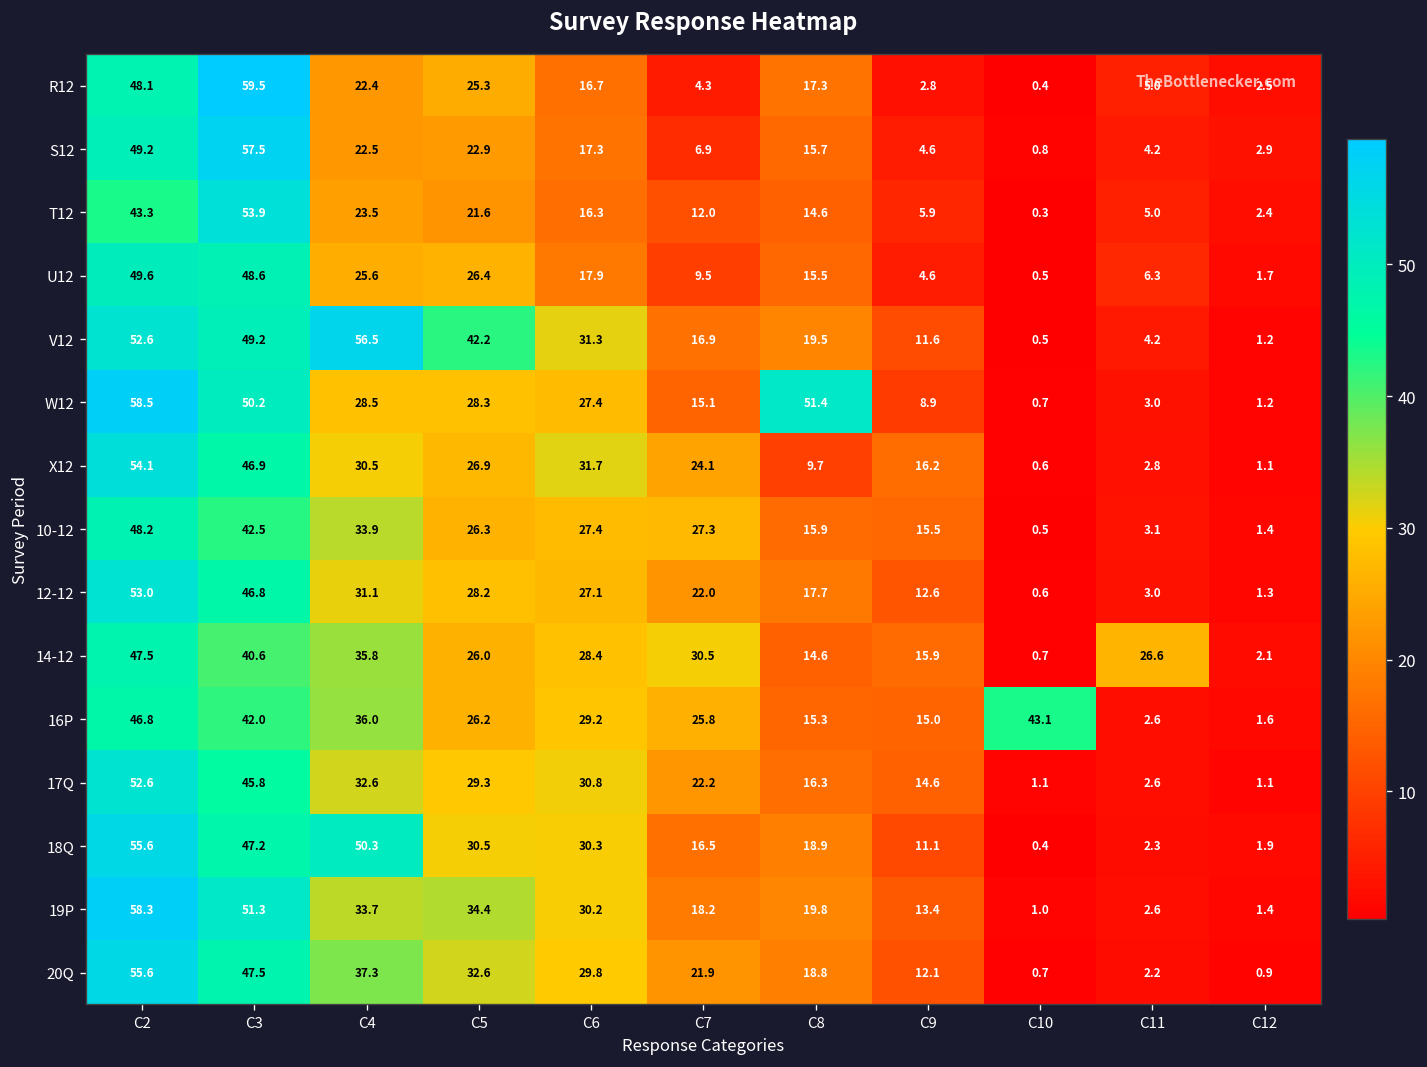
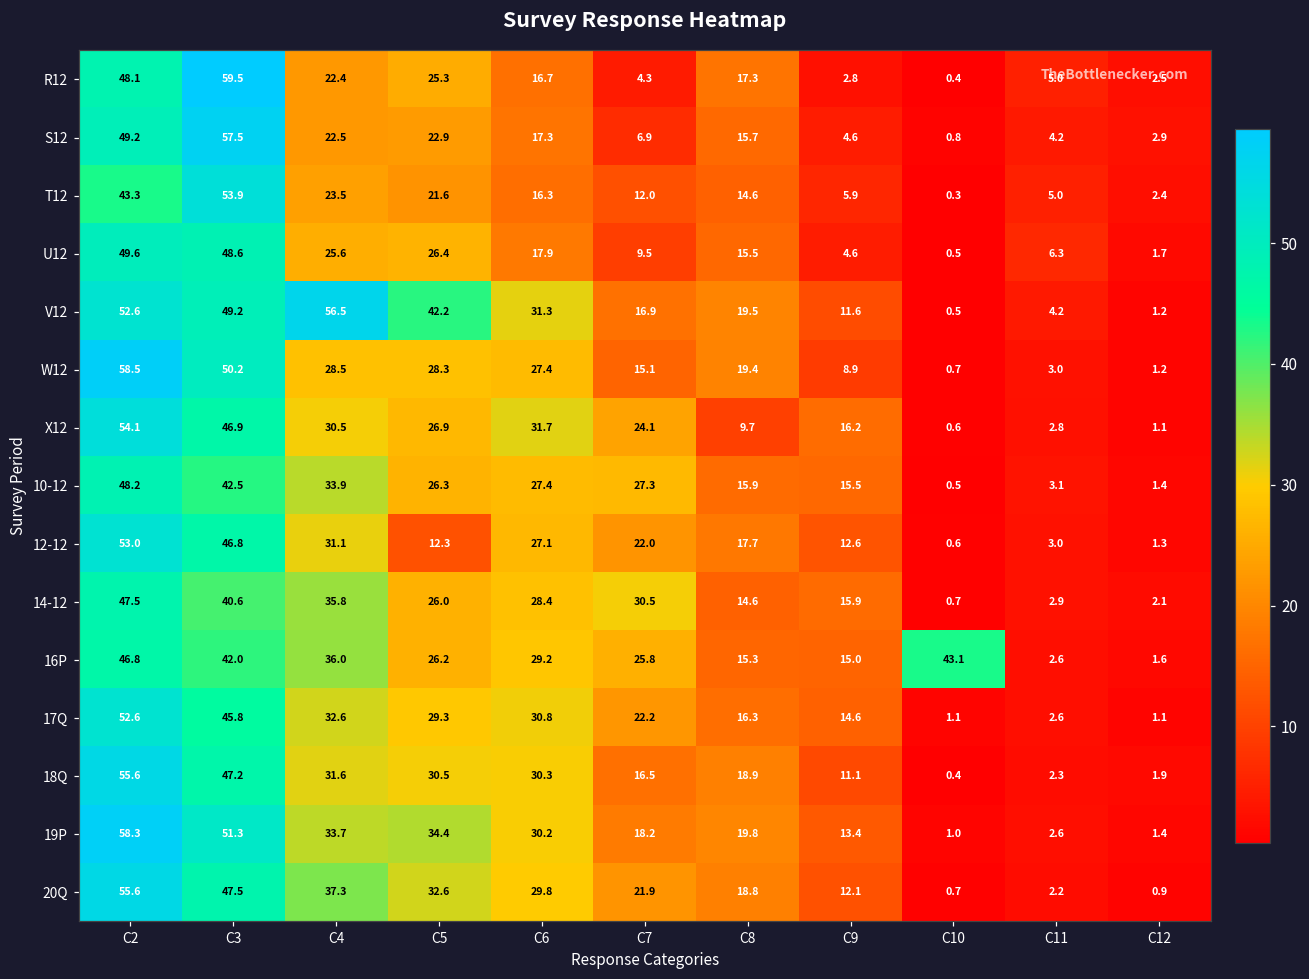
W12, C8: 51.4 -> 19.4
12-12, C5: 28.2 -> 12.3
14-12, C11: 26.6 -> 2.9
18Q, C4: 50.3 -> 31.6
